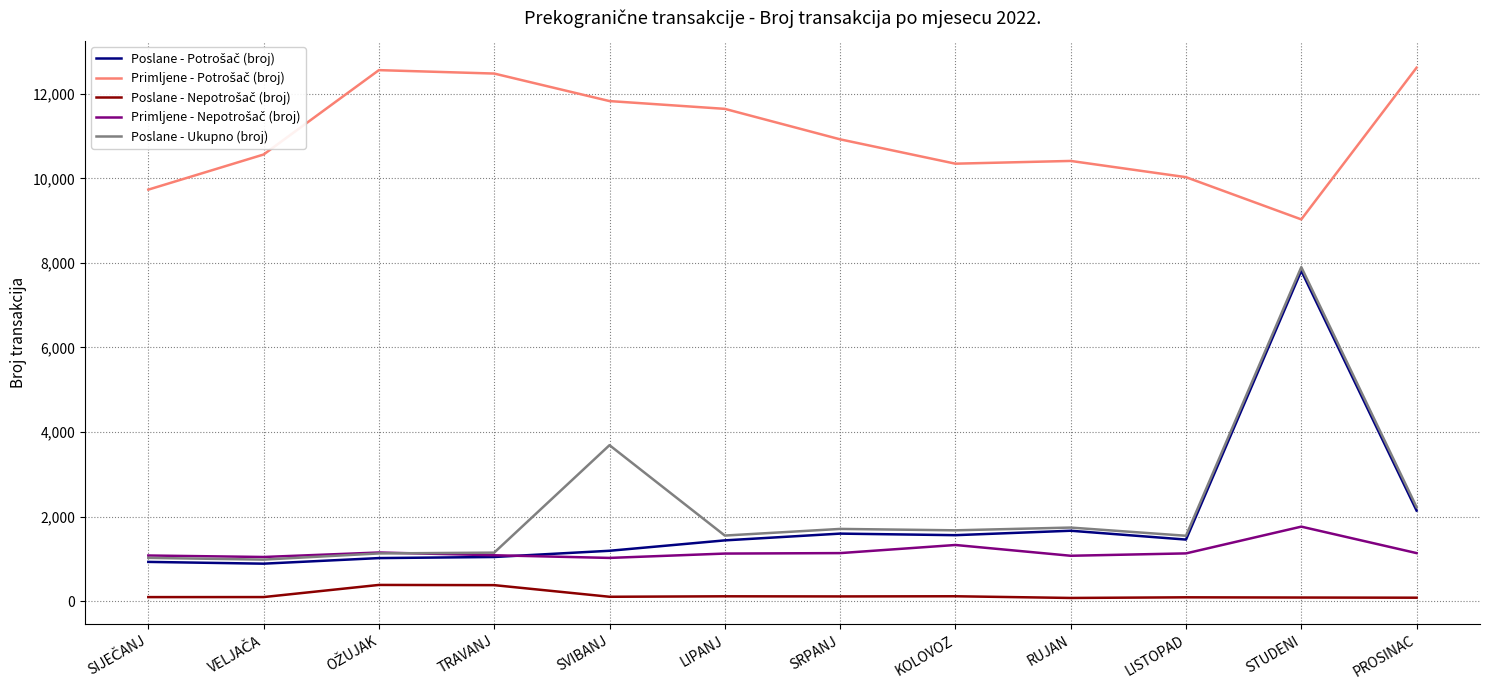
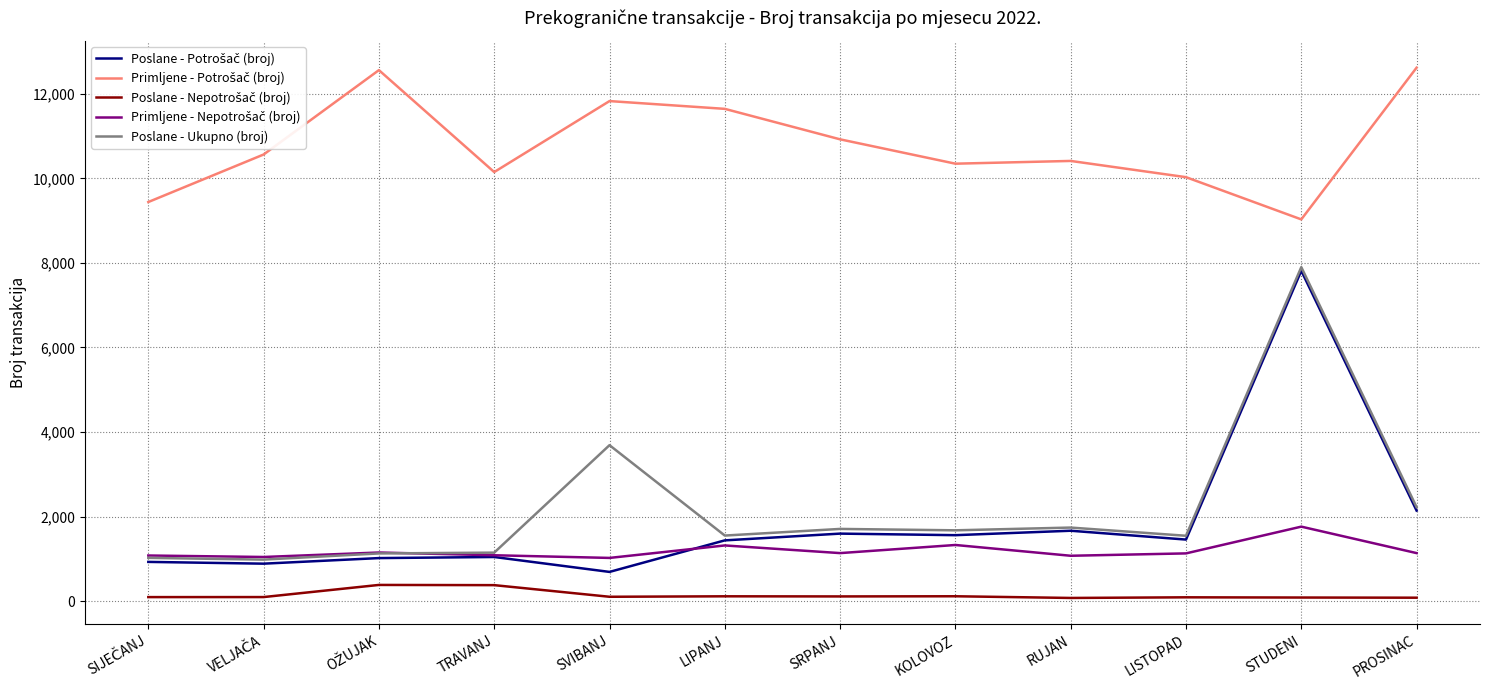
Primljene - Potrošač (broj), SIJEČANJ: 9,700 -> 9,400
Primljene - Potrošač (broj), TRAVANJ: 12,500 -> 10,200
Poslane - Potrošač (broj), SVIBANJ: 1,200 -> 700
Primljene - Nepotrošač (broj), LIPANJ: 1,100 -> 1,300
